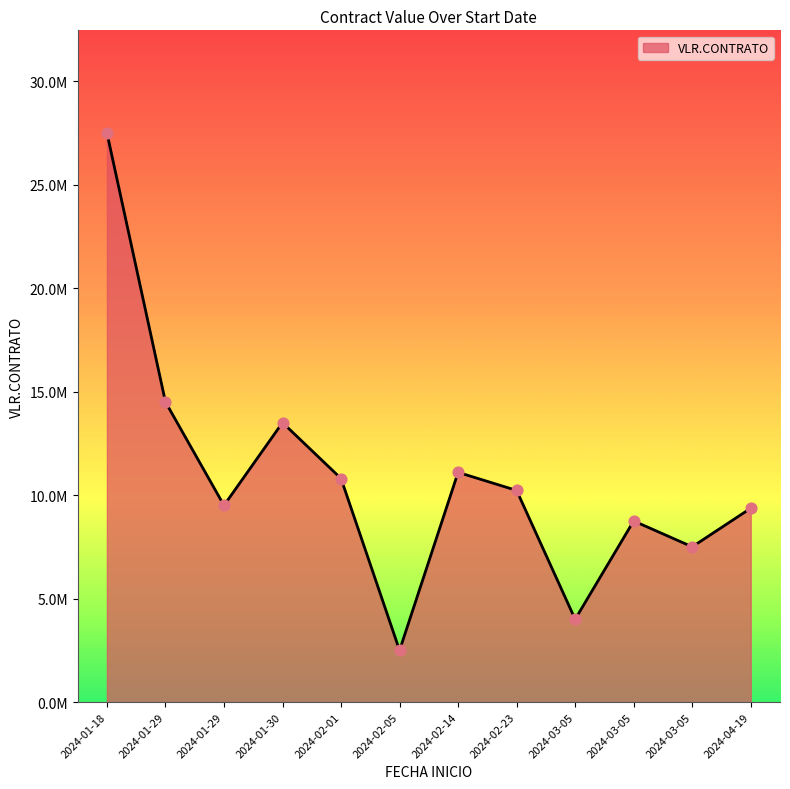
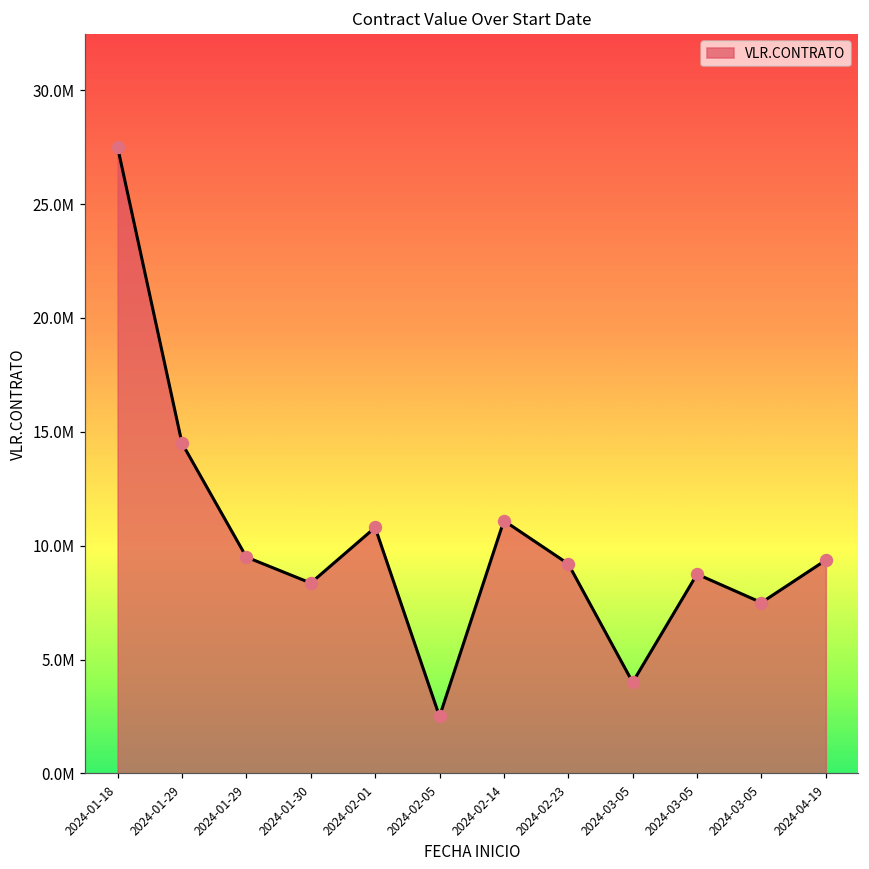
2024-01-30: 13500000 -> 8400000
2024-02-23: 10200000 -> 9200000
